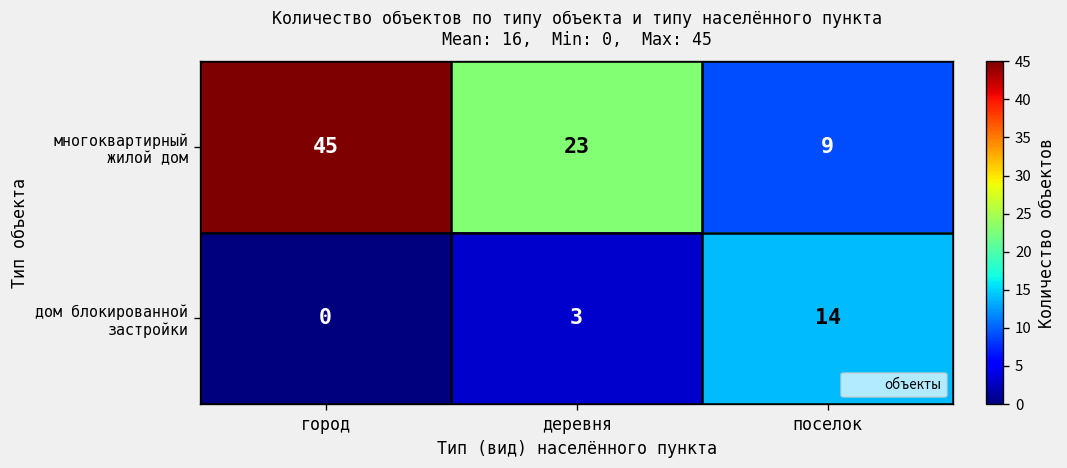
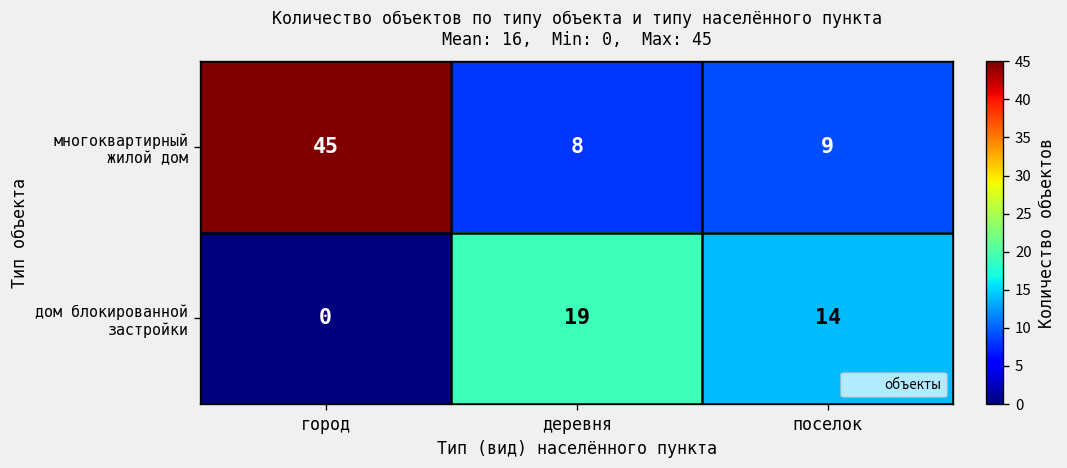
многоквартирный жилой дом, деревня: 23 -> 8
дом блокированной застройки, деревня: 3 -> 19
